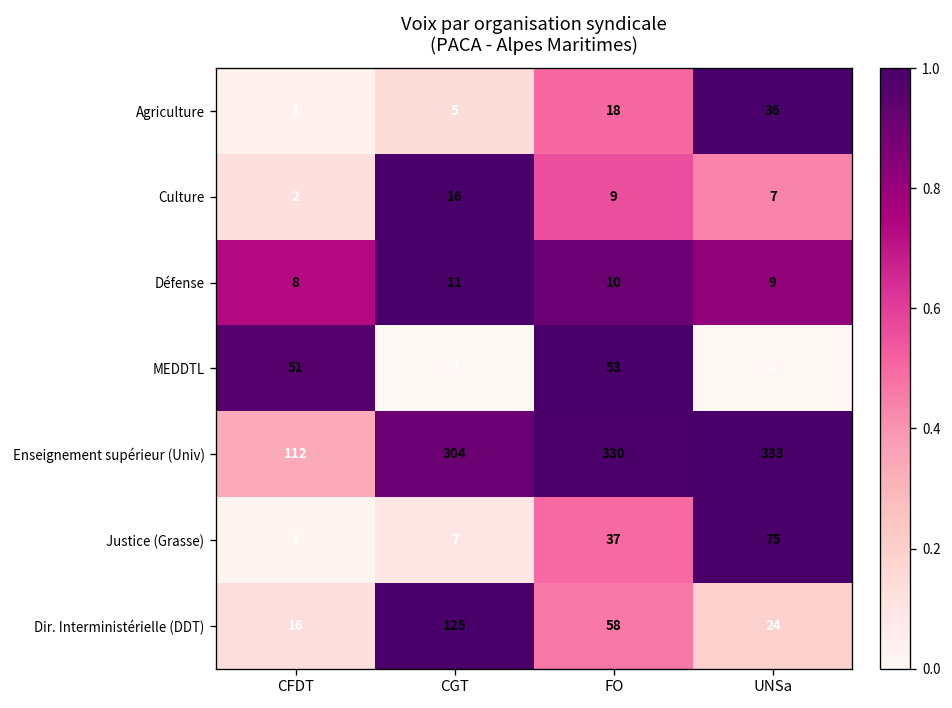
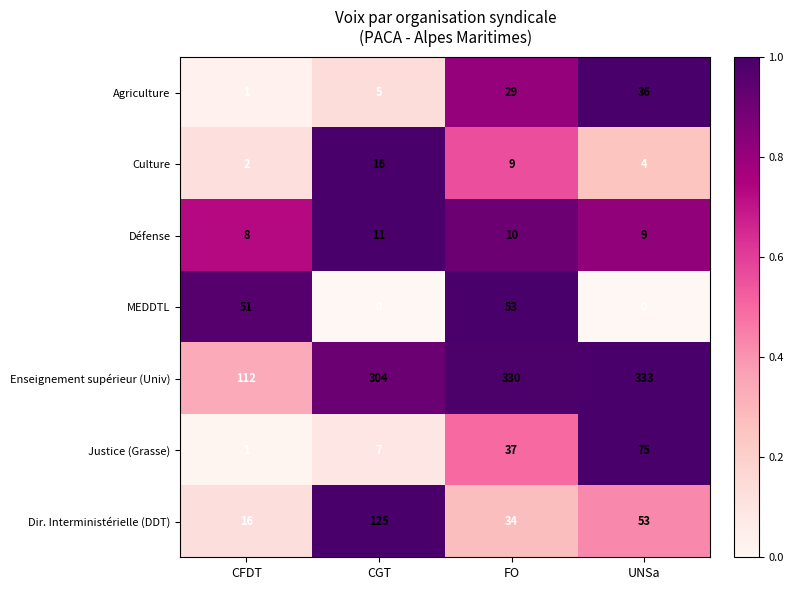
Agriculture, FO: 18 -> 29
Culture, UNSa: 7 -> 4
Dir. Interministérielle (DDT), FO: 58 -> 34
Dir. Interministérielle (DDT), UNSa: 24 -> 53
